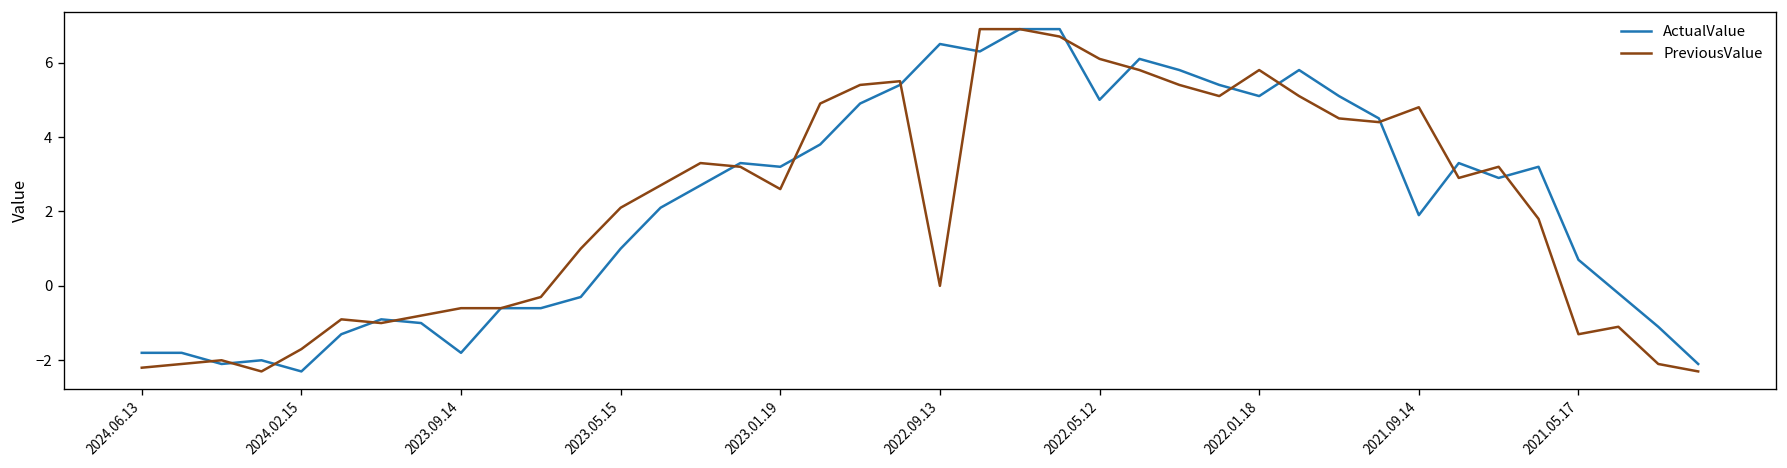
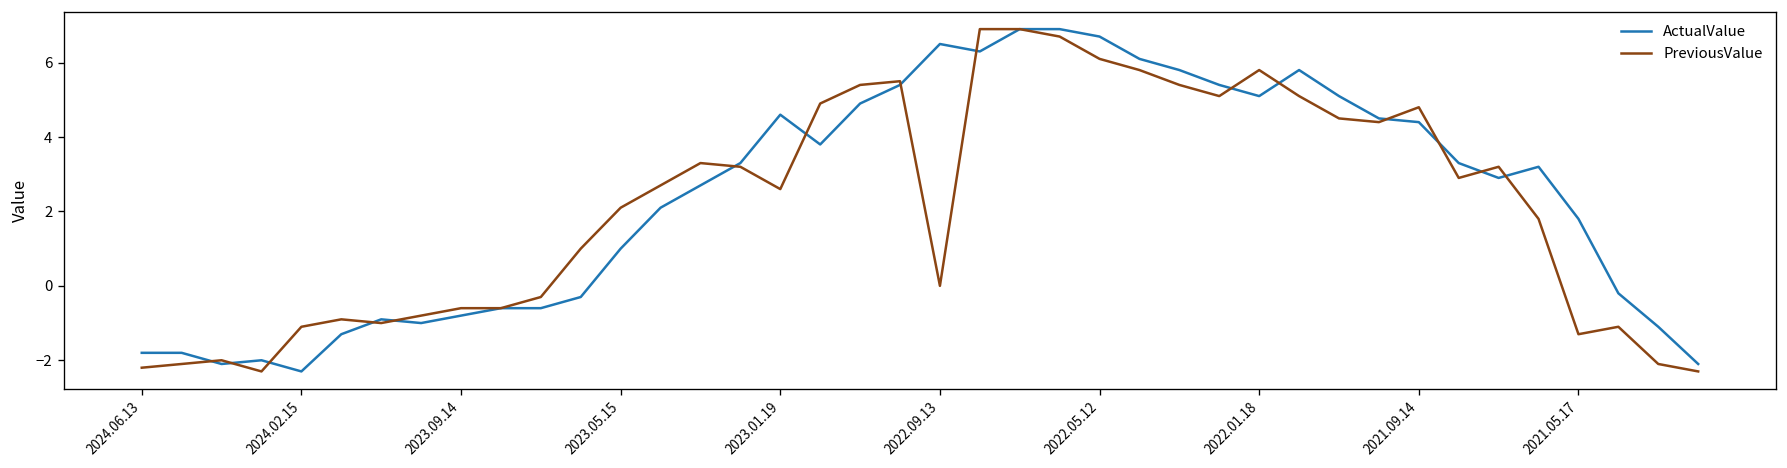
PreviousValue, 2024.02.15: -1.7 -> -1.1
ActualValue, 2023.09.14: -1.8 -> -0.8
ActualValue, 2023.01.19: 3.2 -> 4.6
ActualValue, 2022.05.12: 5.0 -> 6.7
ActualValue, 2021.09.14: 1.9 -> 4.4
ActualValue, 2021.05.17: 0.7 -> 1.8
